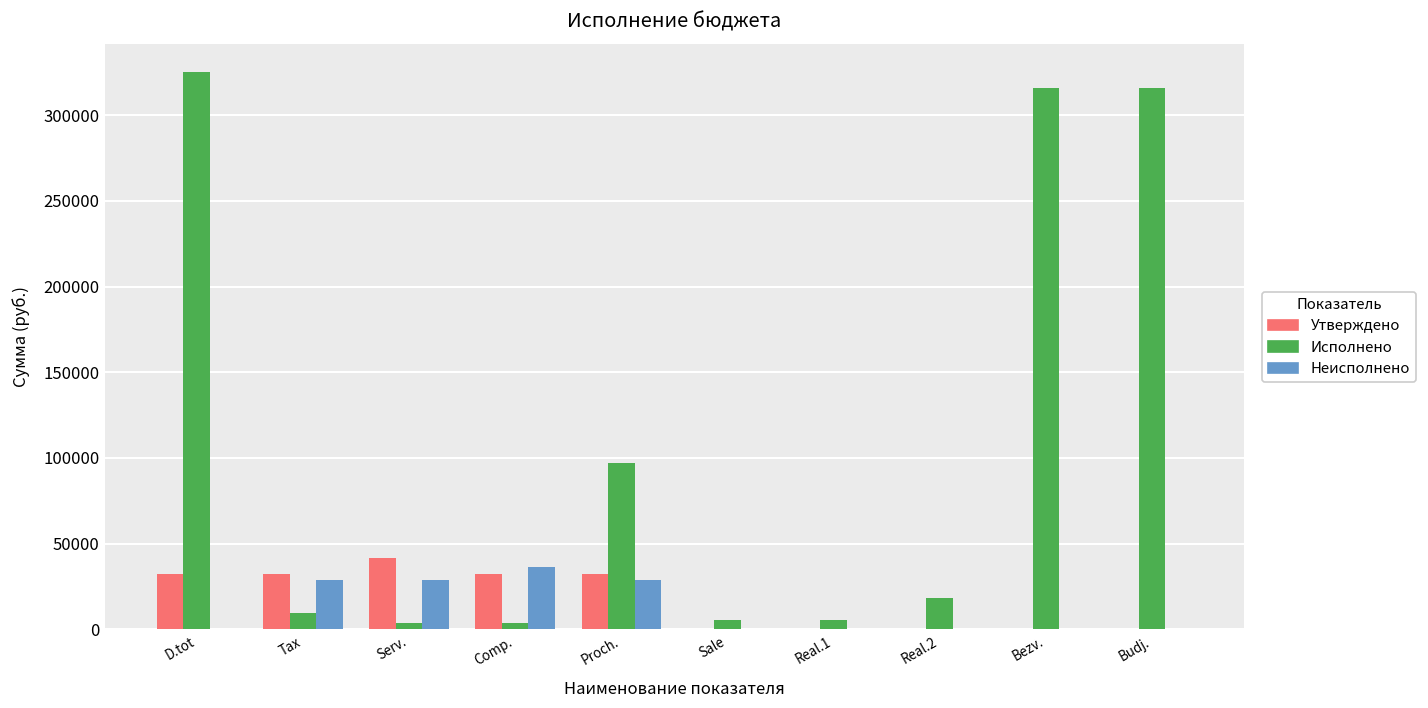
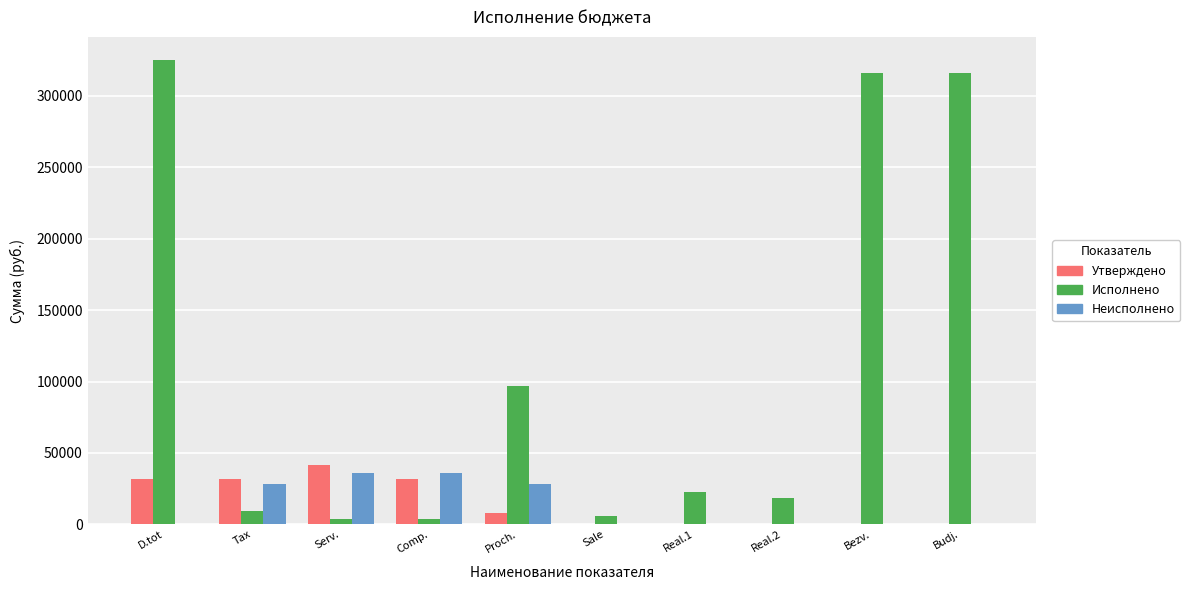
Неисполнено, Serv.: 29000 -> 36000
Утверждено, Proch.: 32000 -> 8000
Исполнено, Real.1: 6000 -> 23000
